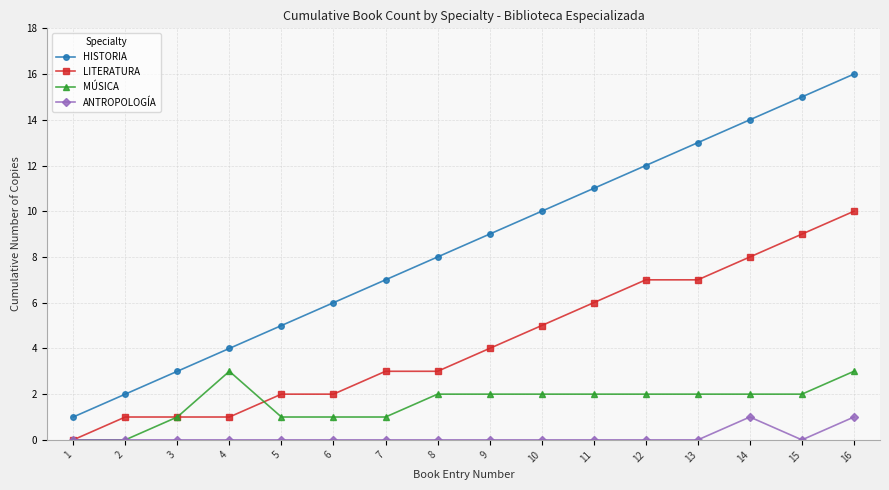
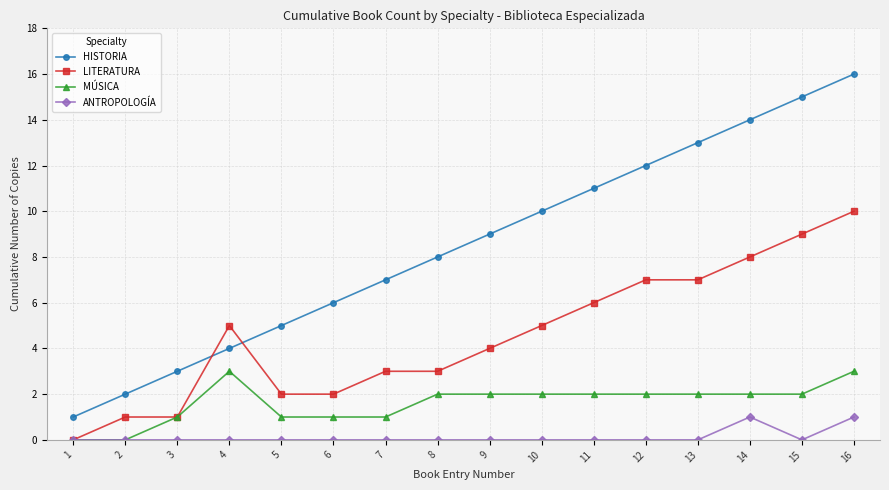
LITERATURA, 4: 1 -> 5
